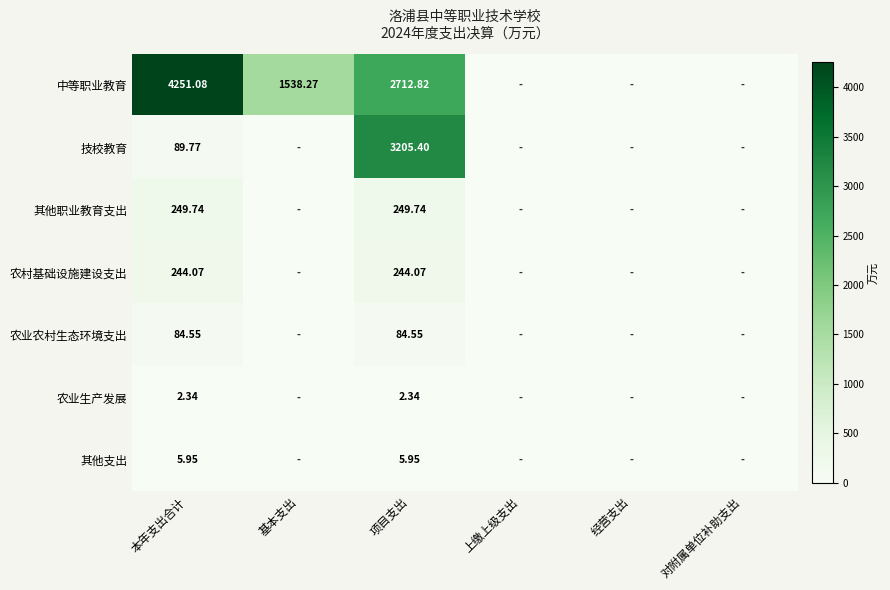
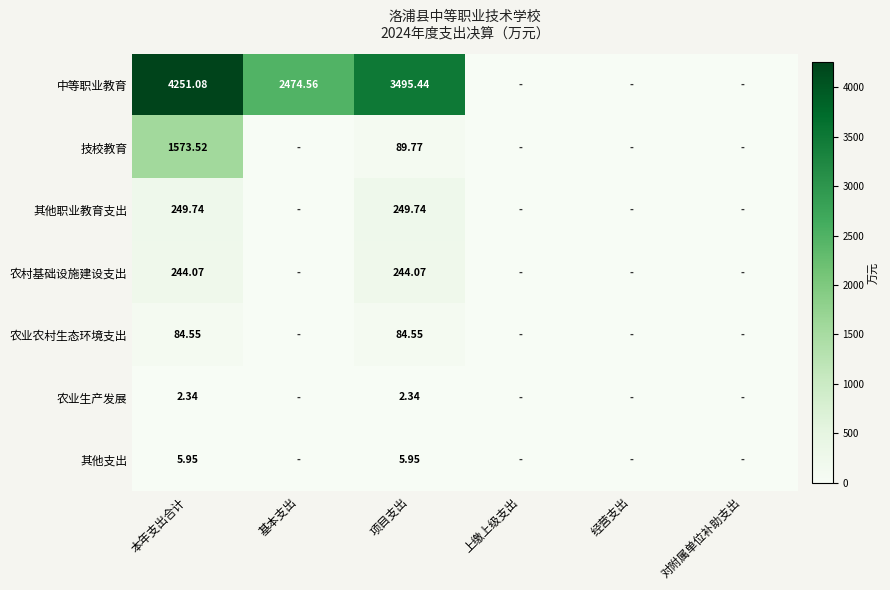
中等职业教育, 基本支出: 1538.27 -> 2474.56
中等职业教育, 项目支出: 2712.82 -> 3495.44
技校教育, 本年支出合计: 89.77 -> 1573.52
技校教育, 项目支出: 3205.40 -> 89.77
